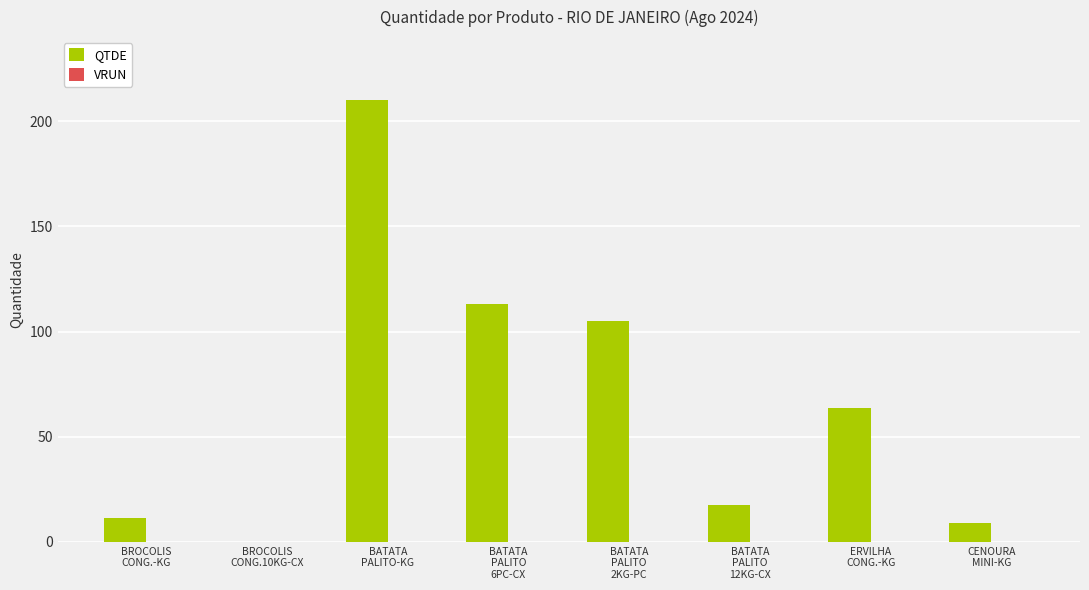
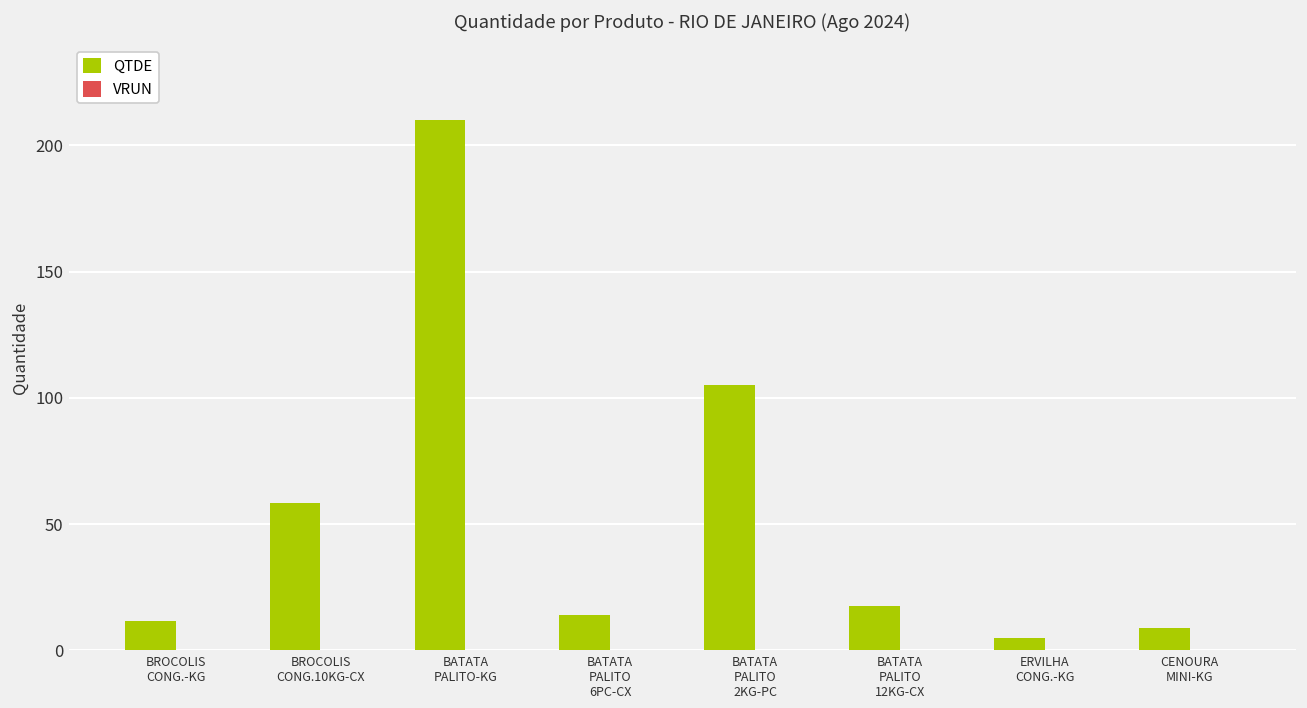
QTDE, BROCOLIS CONG.10KG-CX: 0 -> 59
QTDE, BATATA PALITO 6PC-CX: 113 -> 14
QTDE, ERVILHA CONG.-KG: 64 -> 5
